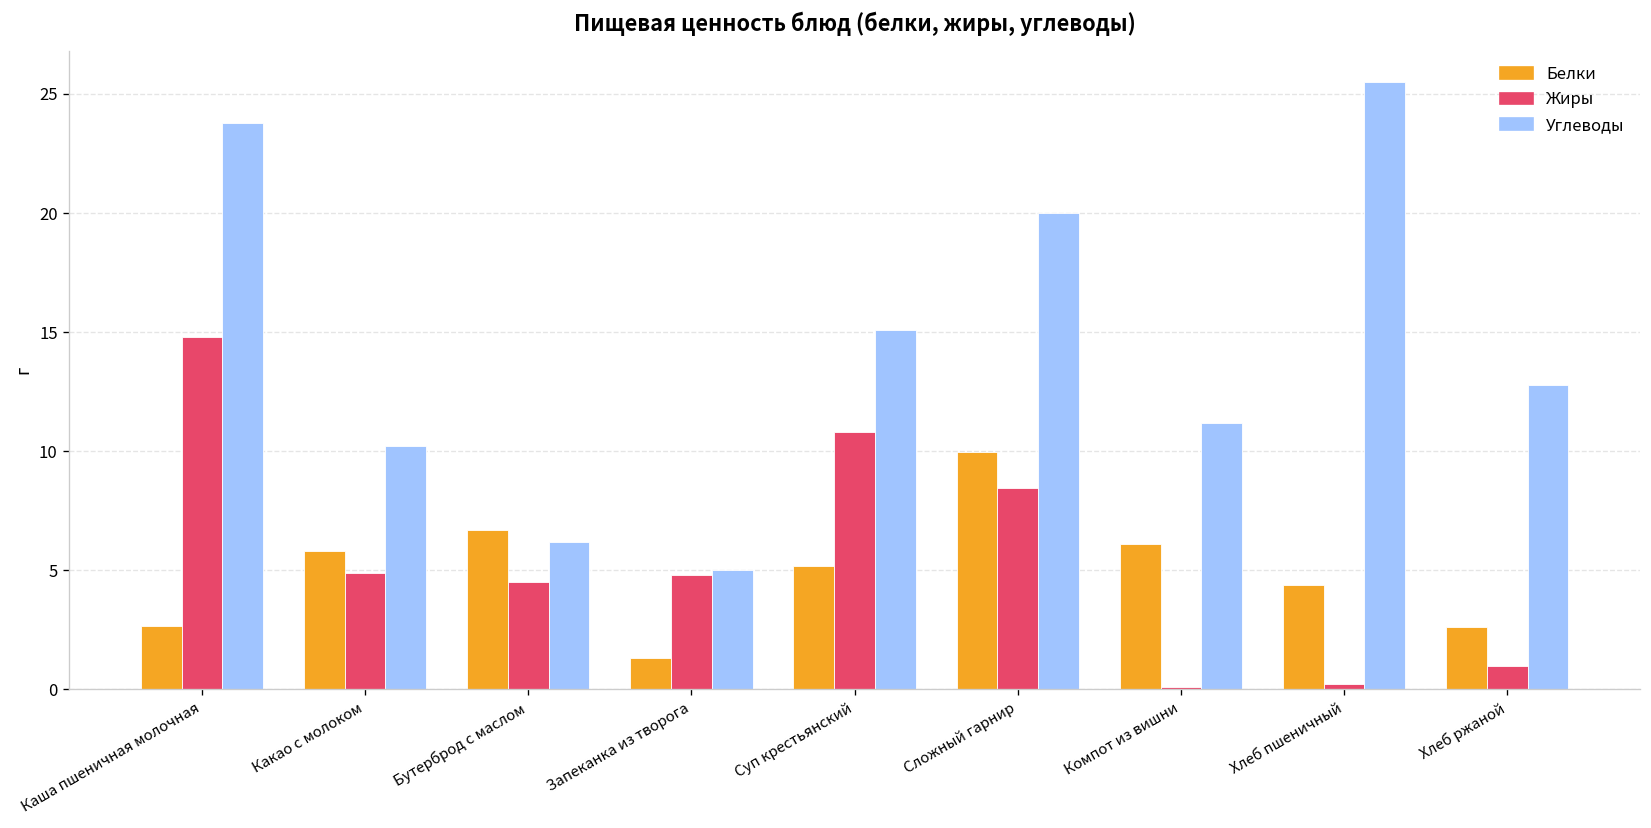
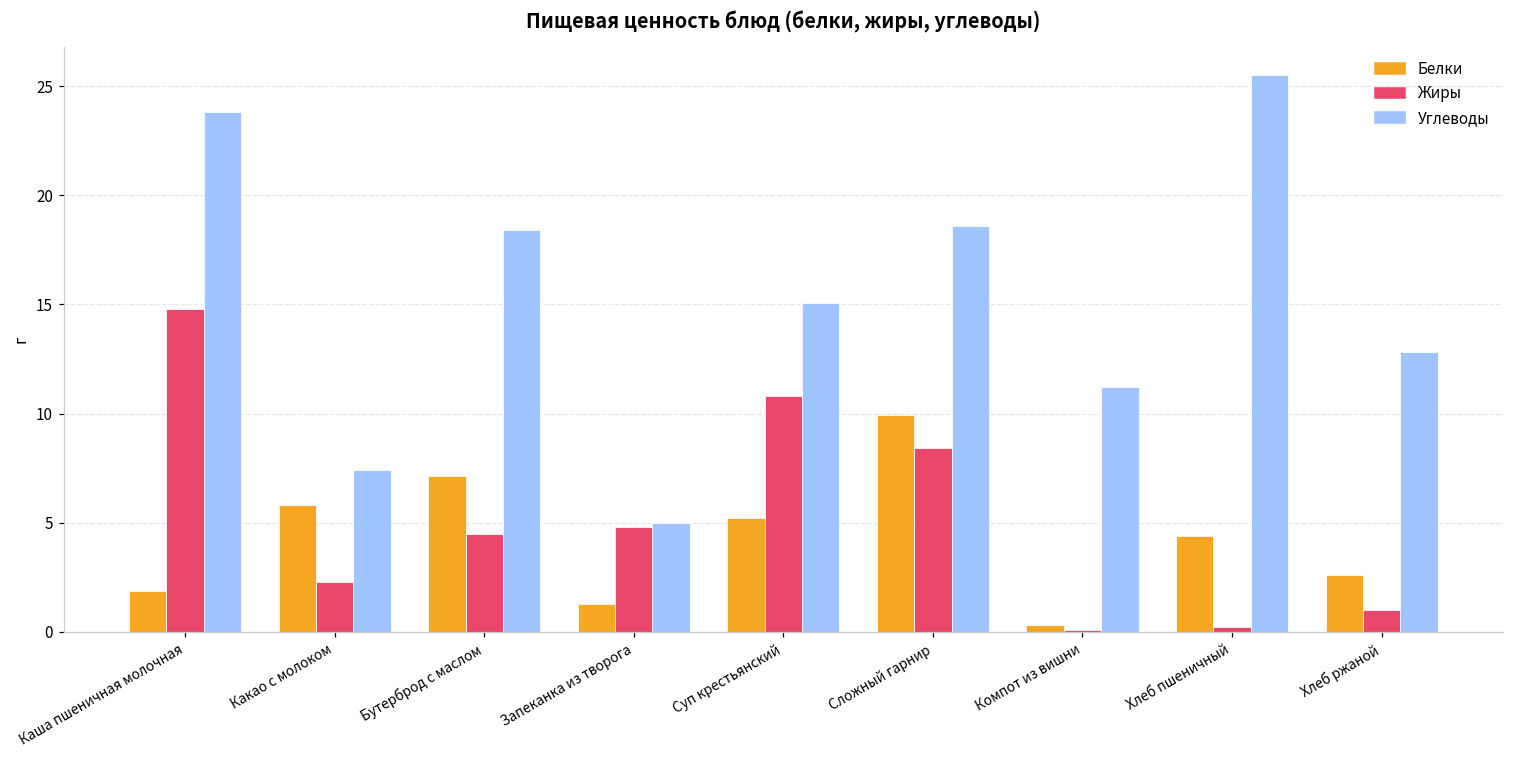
Белки, Каша пшеничная молочная: 2.7 -> 1.9
Жиры, Какао с молоком: 4.9 -> 2.3
Углеводы, Какао с молоком: 10.2 -> 7.4
Белки, Бутерброд с маслом: 6.7 -> 7.1
Углеводы, Бутерброд с маслом: 6.2 -> 18.4
Углеводы, Сложный гарнир: 20.0 -> 18.6
Белки, Компот из вишни: 6.1 -> 0.3
